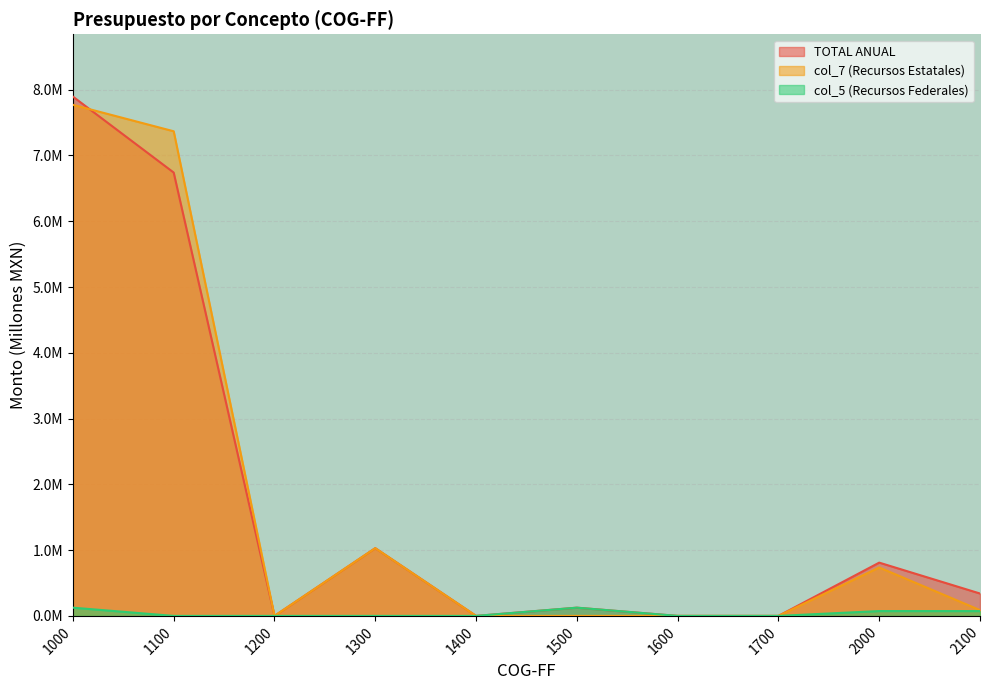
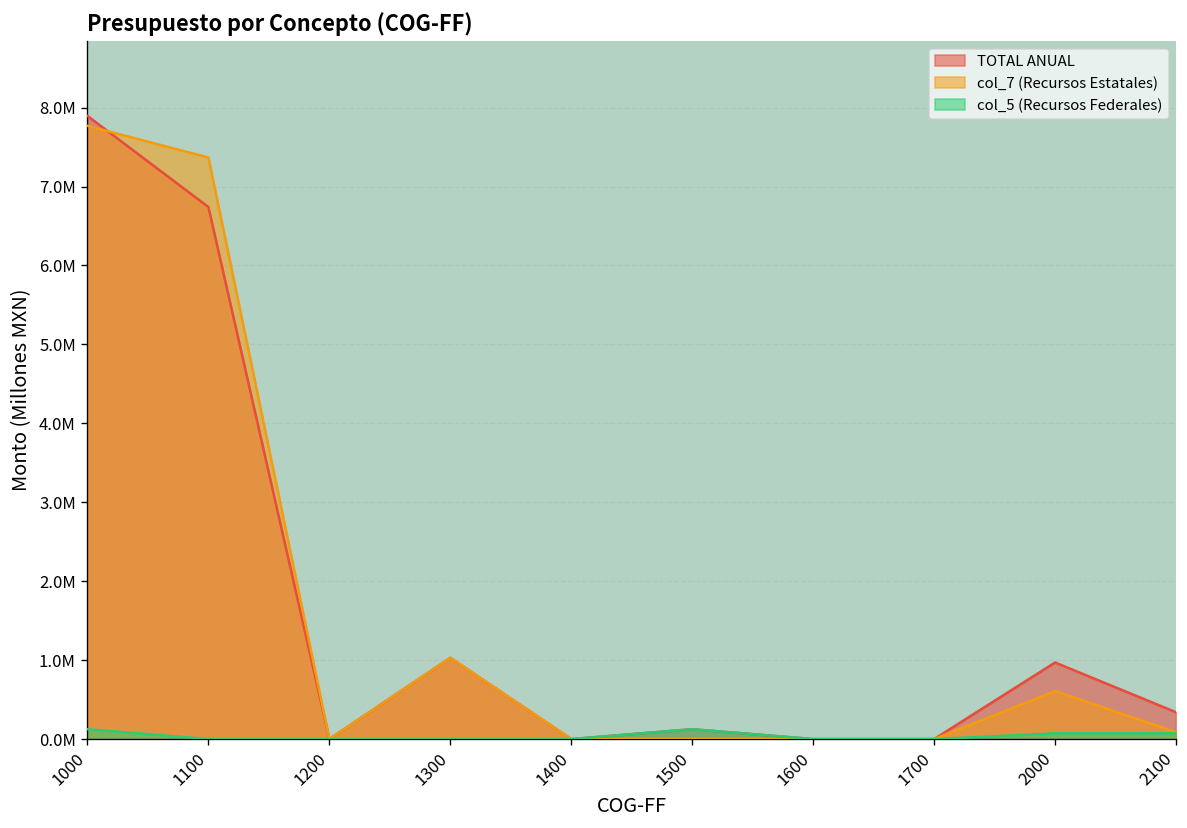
TOTAL ANUAL, 2000: 800000 -> 1000000
col_7 (Recursos Estatales), 2000: 700000 -> 600000
